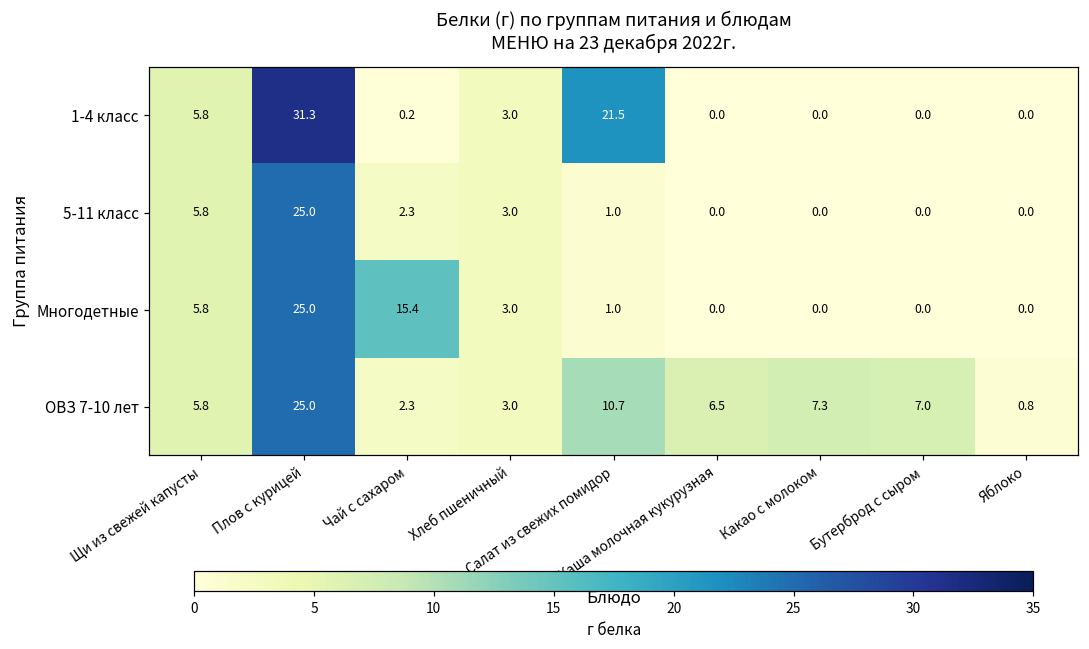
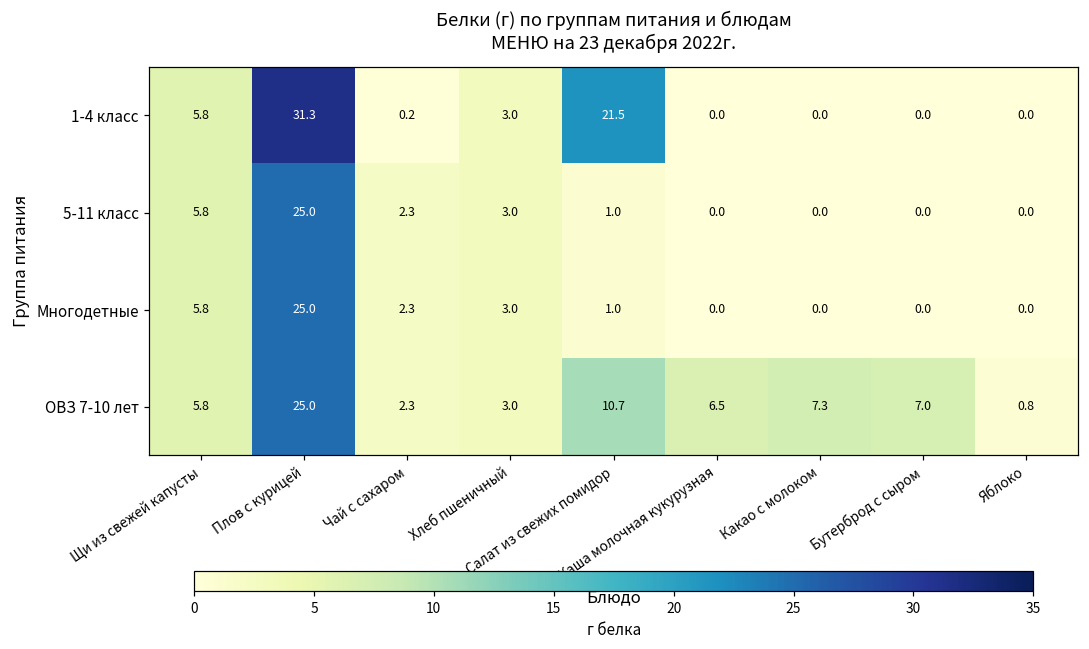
Многодетные, Чай с сахаром: 15.4 -> 2.3
